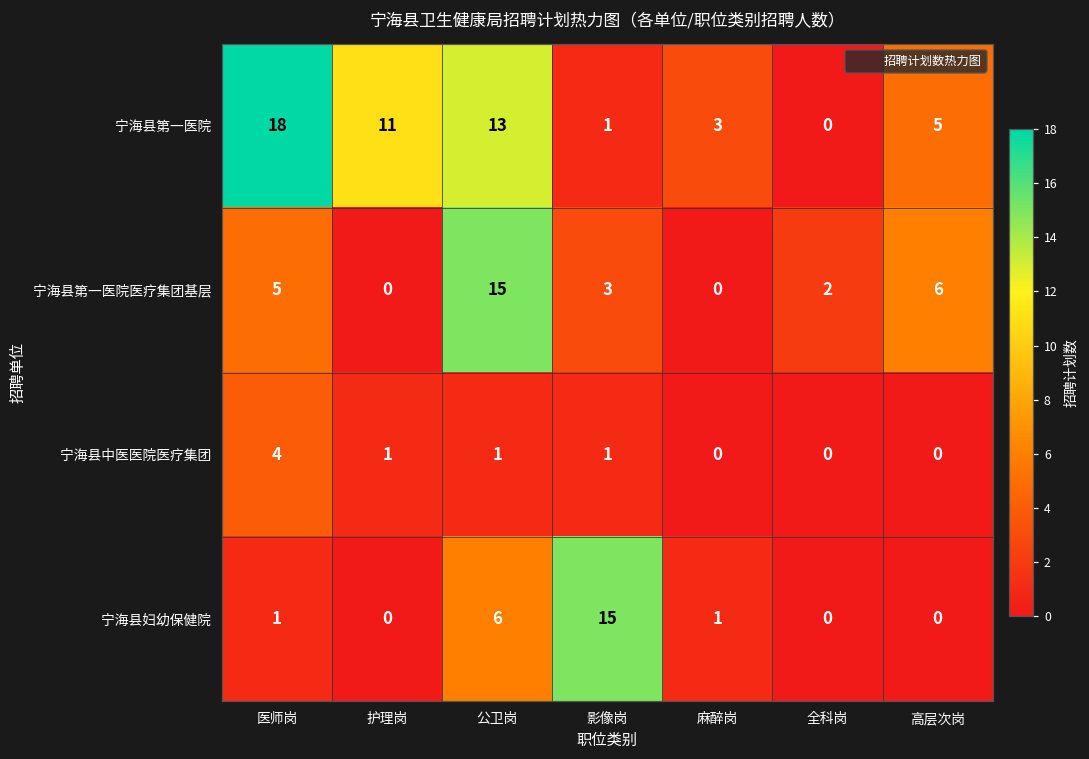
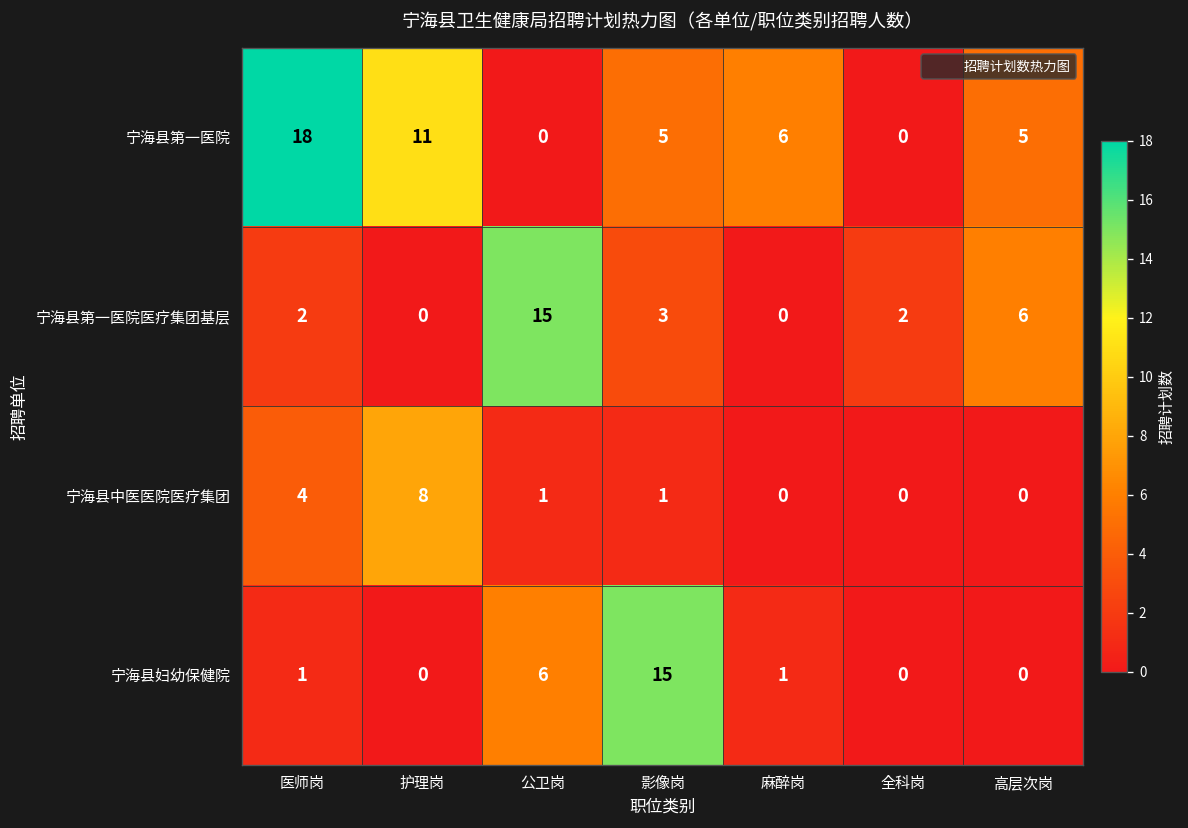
宁海县第一医院, 公卫岗: 13 -> 0
宁海县第一医院, 影像岗: 1 -> 5
宁海县第一医院, 麻醉岗: 3 -> 6
宁海县第一医院医疗集团基层, 医师岗: 5 -> 2
宁海县中医医院医疗集团, 护理岗: 1 -> 8
